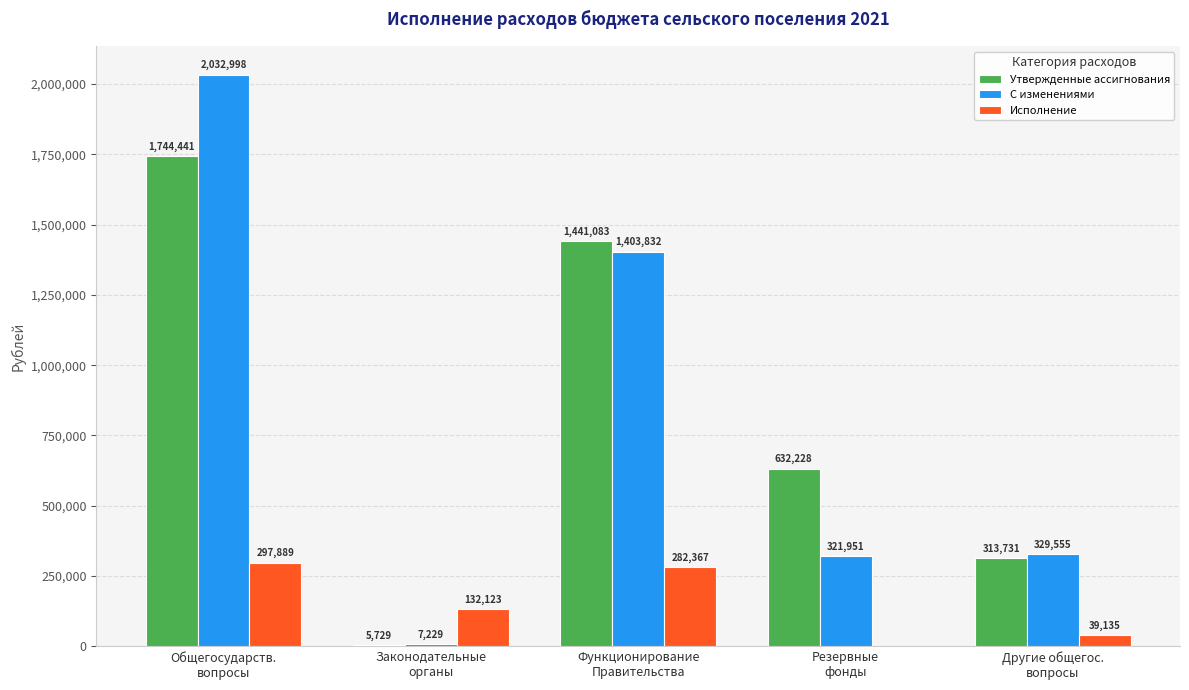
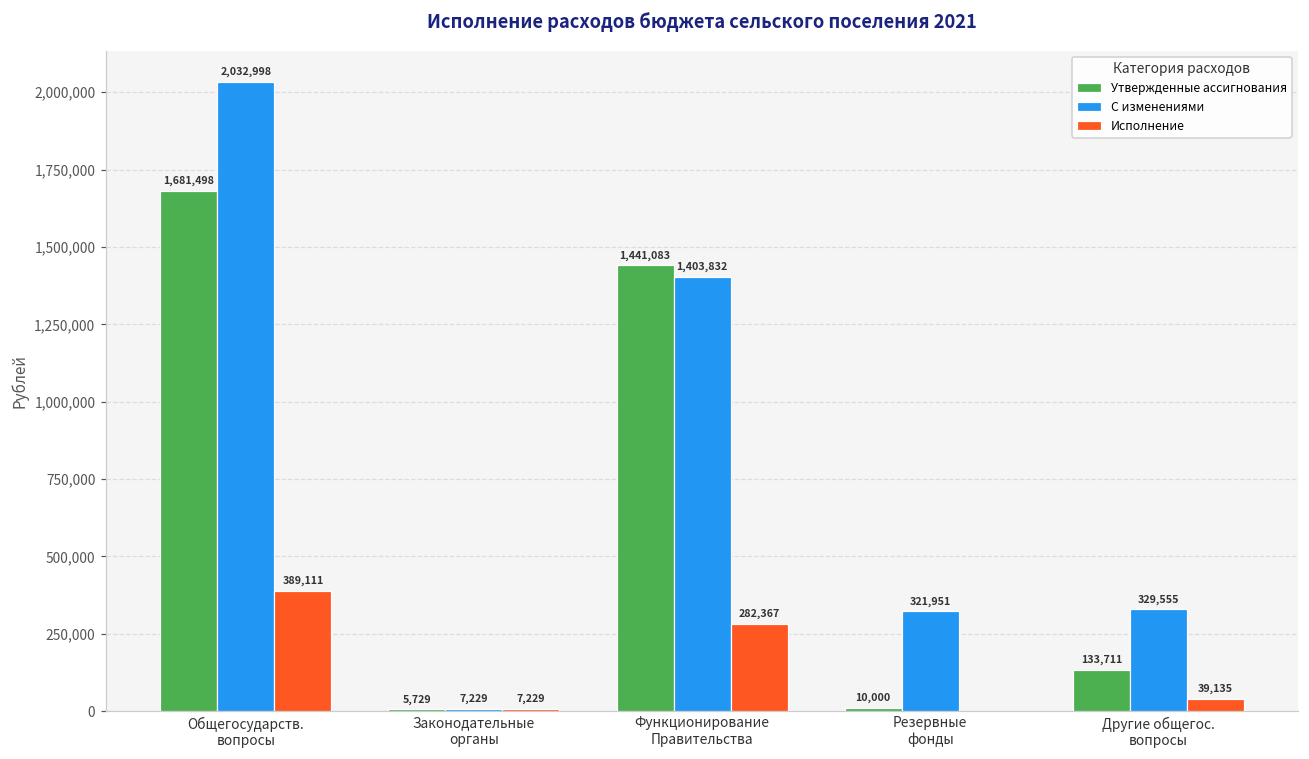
Утвержденные ассигнования, Общегосударств. вопросы: 1,744,441 -> 1,681,498
Исполнение, Общегосударств. вопросы: 297,889 -> 389,111
Исполнение, Законодательные органы: 132,123 -> 7,229
Утвержденные ассигнования, Резервные фонды: 632,228 -> 10,000
Утвержденные ассигнования, Другие общегос. вопросы: 313,731 -> 133,711
